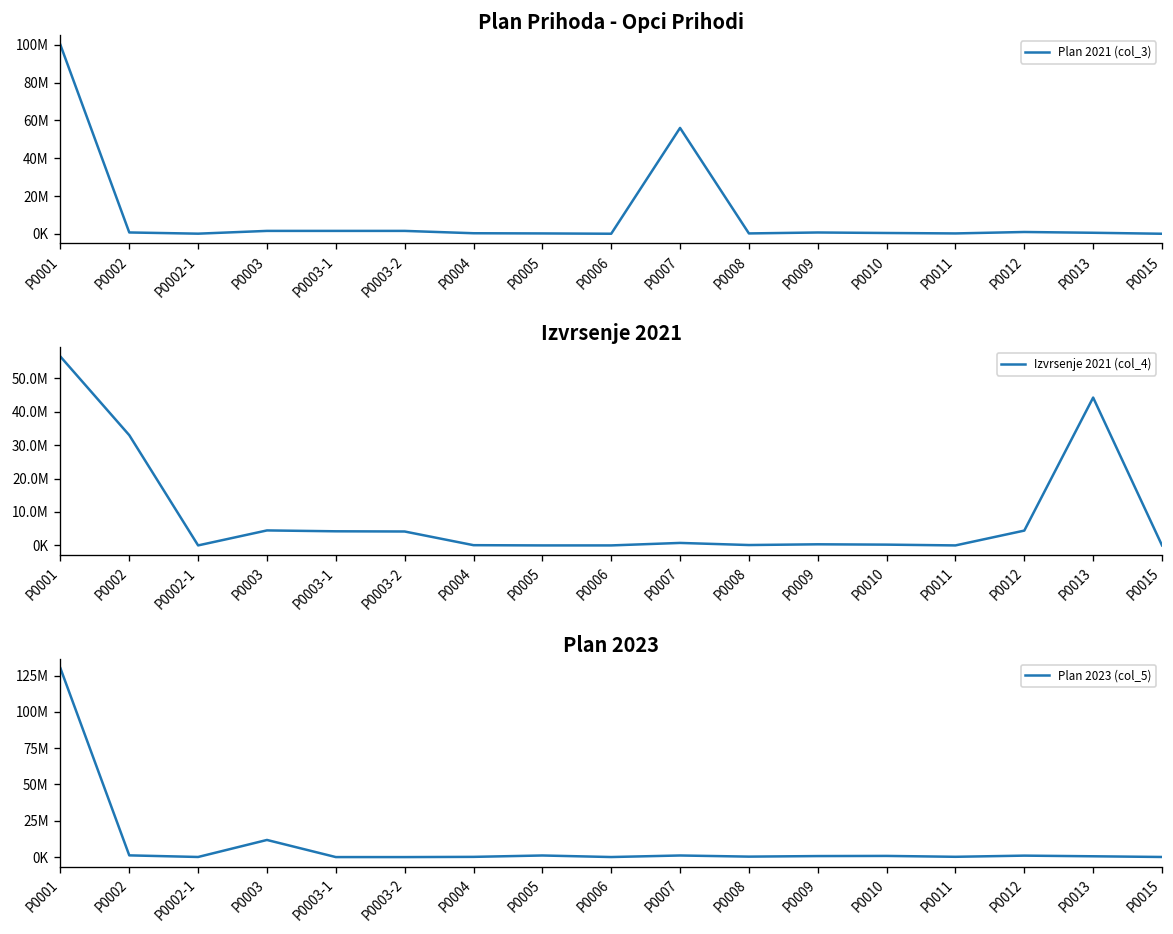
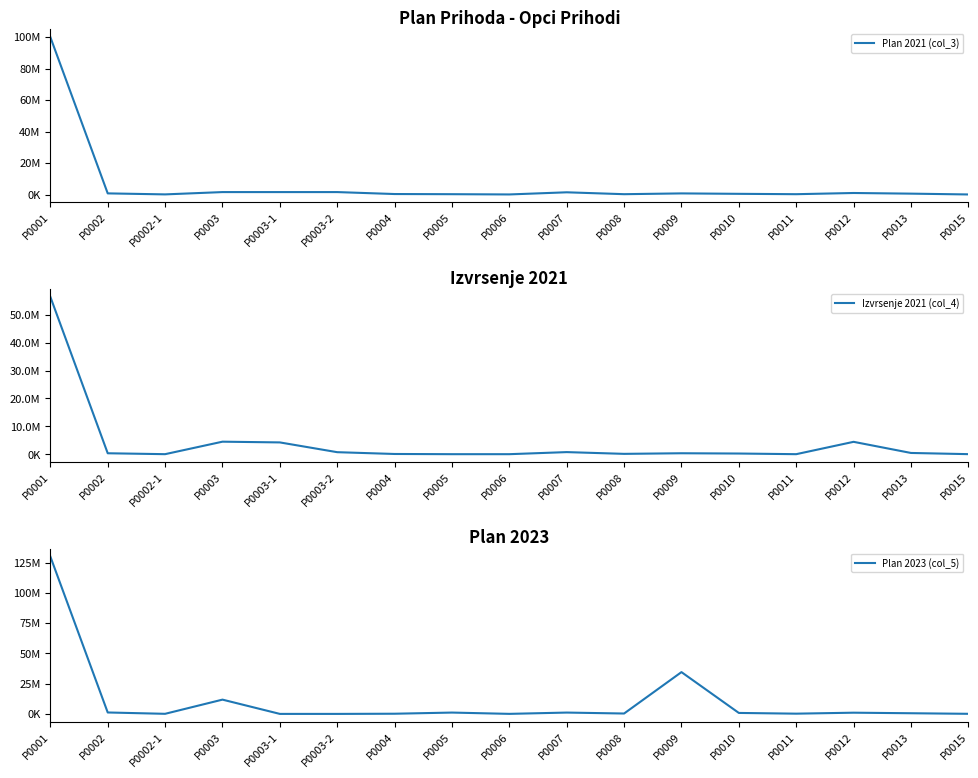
Plan Prihoda - Opci Prihodi, P0007: 56000000 -> 1000000
Izvrsenje 2021, P0002: 33000000 -> 0
Izvrsenje 2021, P0003-2: 4000000 -> 1000000
Izvrsenje 2021, P0013: 44000000 -> 0
Plan 2023, P0009: 1000000 -> 35000000
